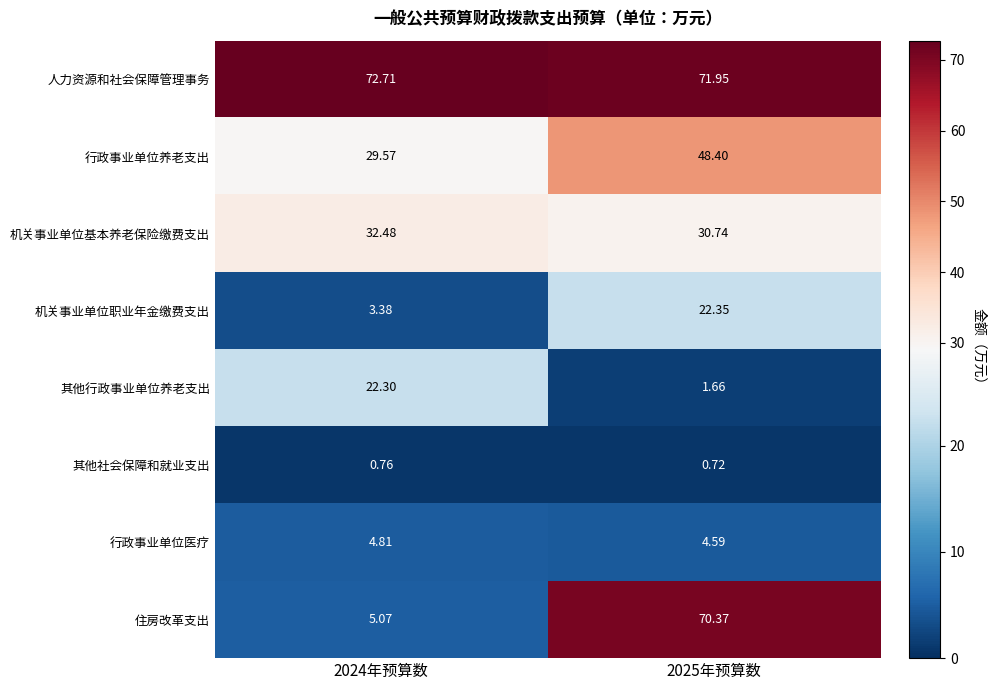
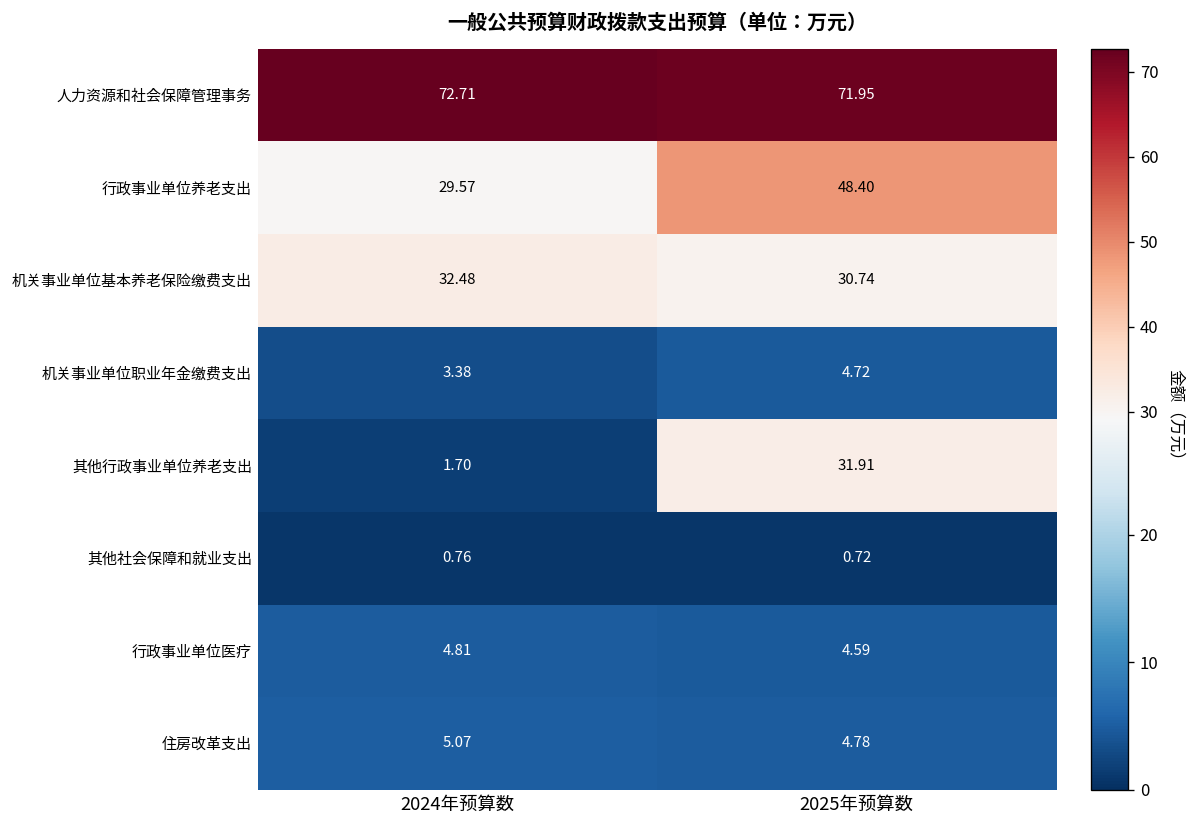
机关事业单位职业年金缴费支出, 2025年预算数: 22.35 -> 4.72
其他行政事业单位养老支出, 2024年预算数: 22.30 -> 1.70
其他行政事业单位养老支出, 2025年预算数: 1.66 -> 31.91
住房改革支出, 2025年预算数: 70.37 -> 4.78
